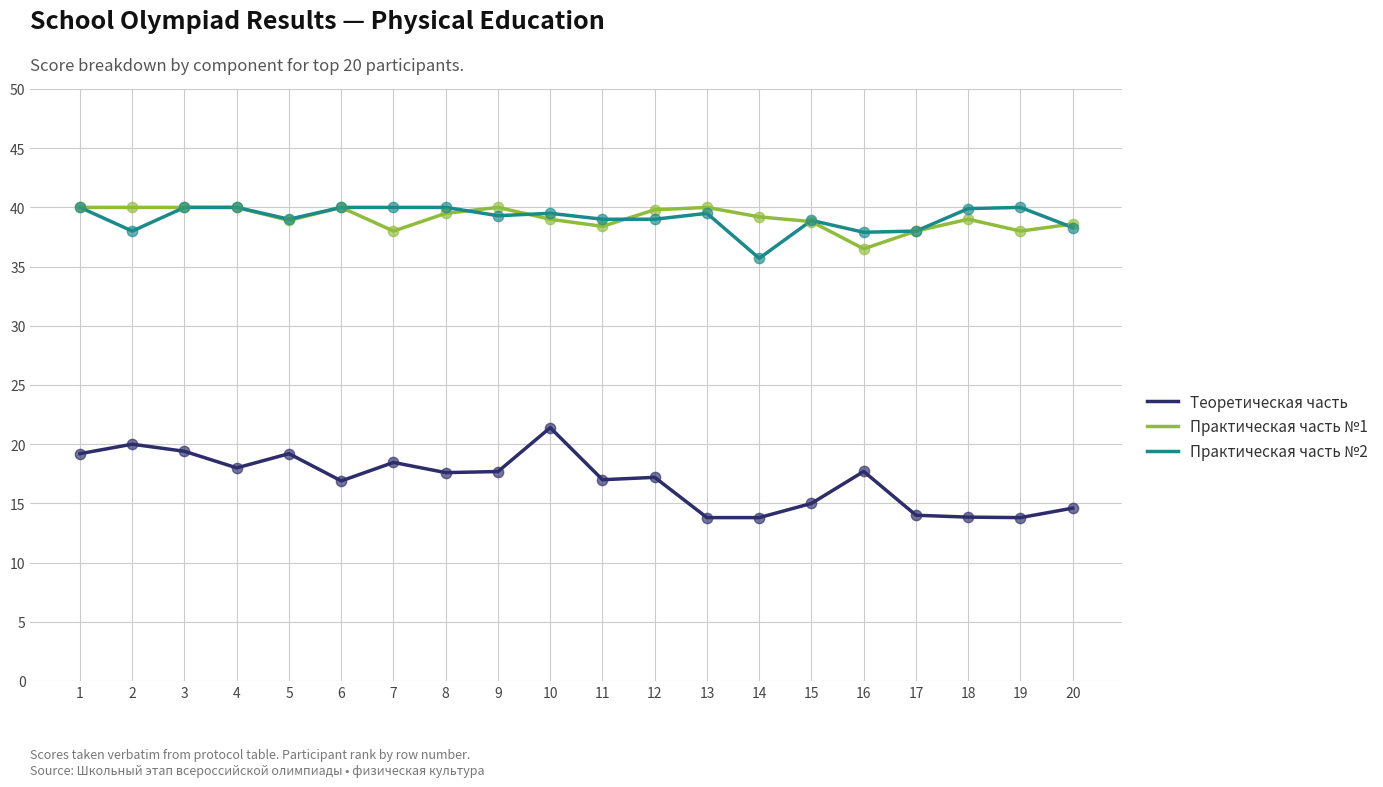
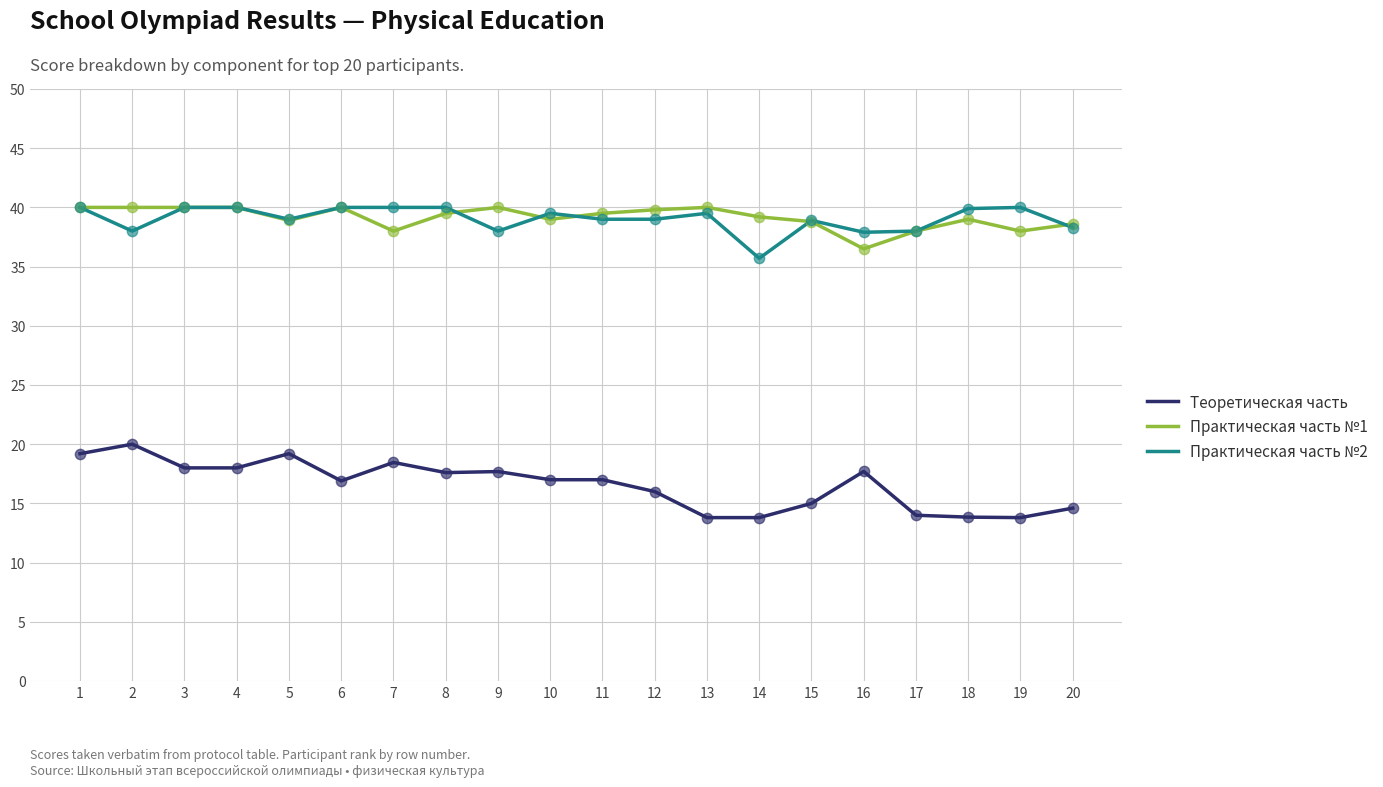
Теоретическая часть, 3: 19.4 -> 18.0
Практическая часть №2, 9: 39.3 -> 38.0
Теоретическая часть, 10: 21.4 -> 17.0
Практическая часть №1, 11: 38.4 -> 39.5
Теоретическая часть, 12: 17.2 -> 16.0
